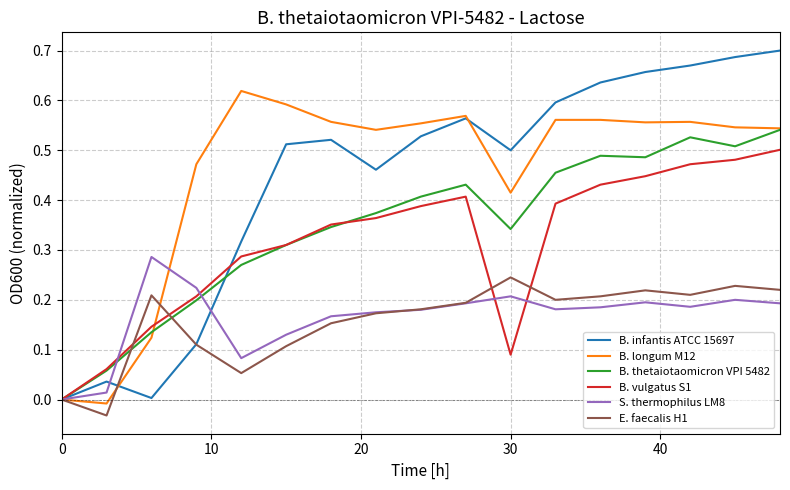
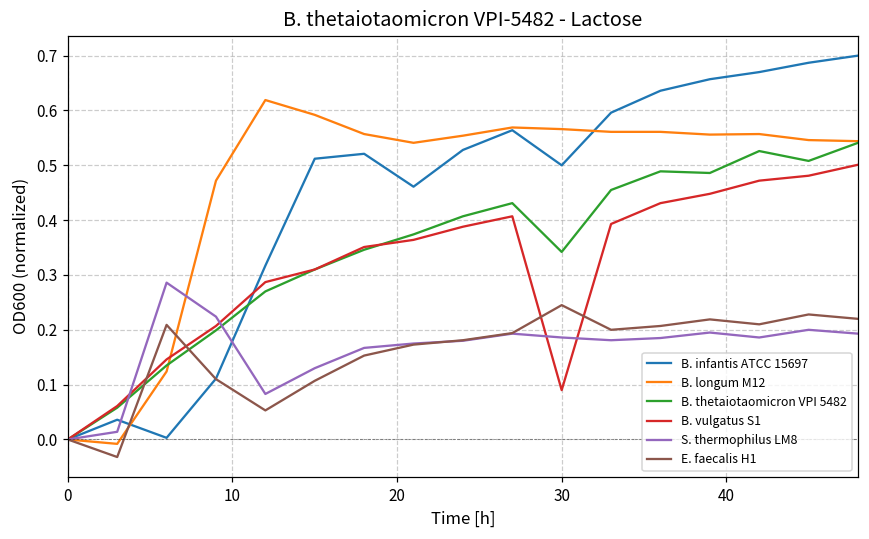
B. longum M12, 30: 0.42 -> 0.57
S. thermophilus LM8, 30: 0.21 -> 0.19
